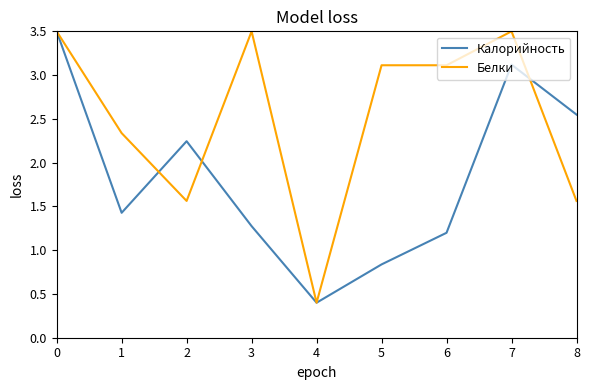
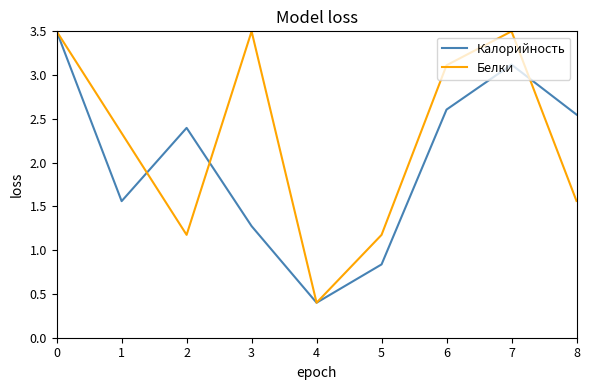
Калорийность, 1: 1.4 -> 1.6
Калорийность, 2: 2.2 -> 2.4
Белки, 2: 1.6 -> 1.2
Белки, 5: 3.1 -> 1.2
Калорийность, 6: 1.2 -> 2.6
